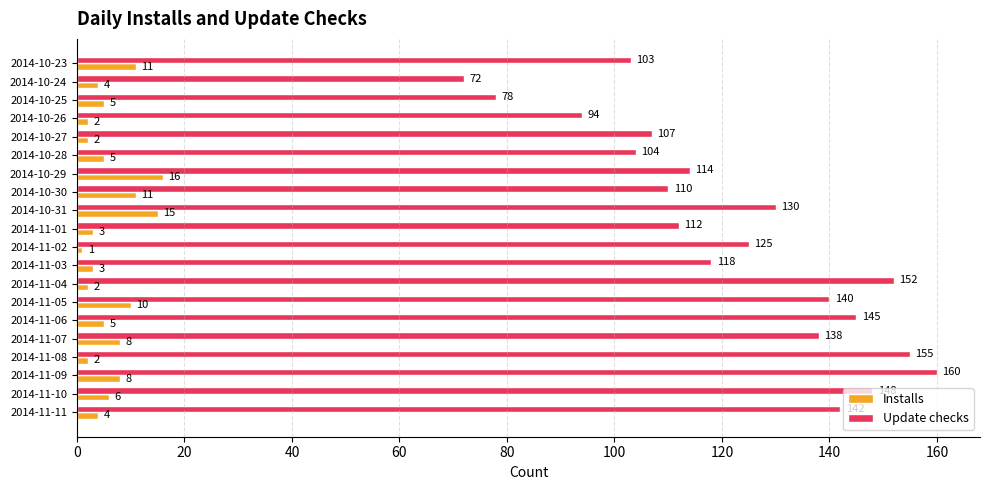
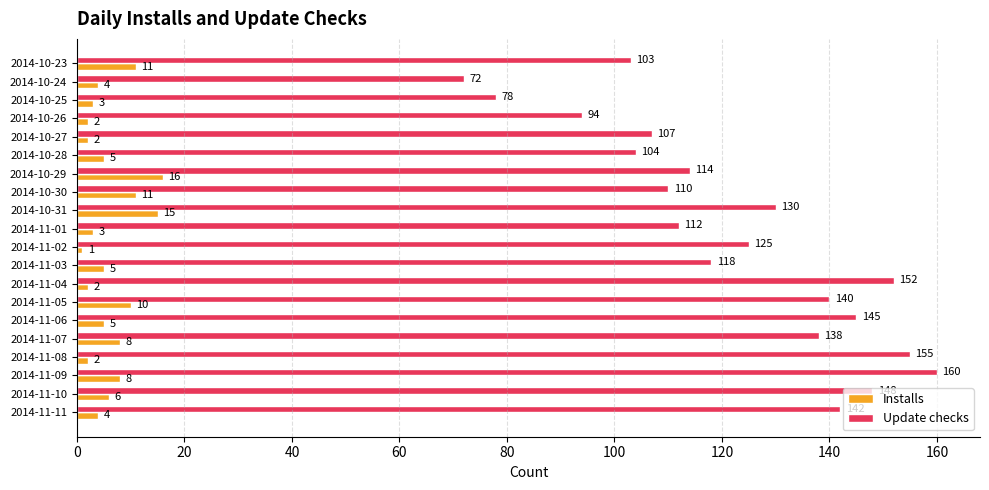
Installs, 2014-10-25: 5 -> 3
Installs, 2014-11-03: 3 -> 5
